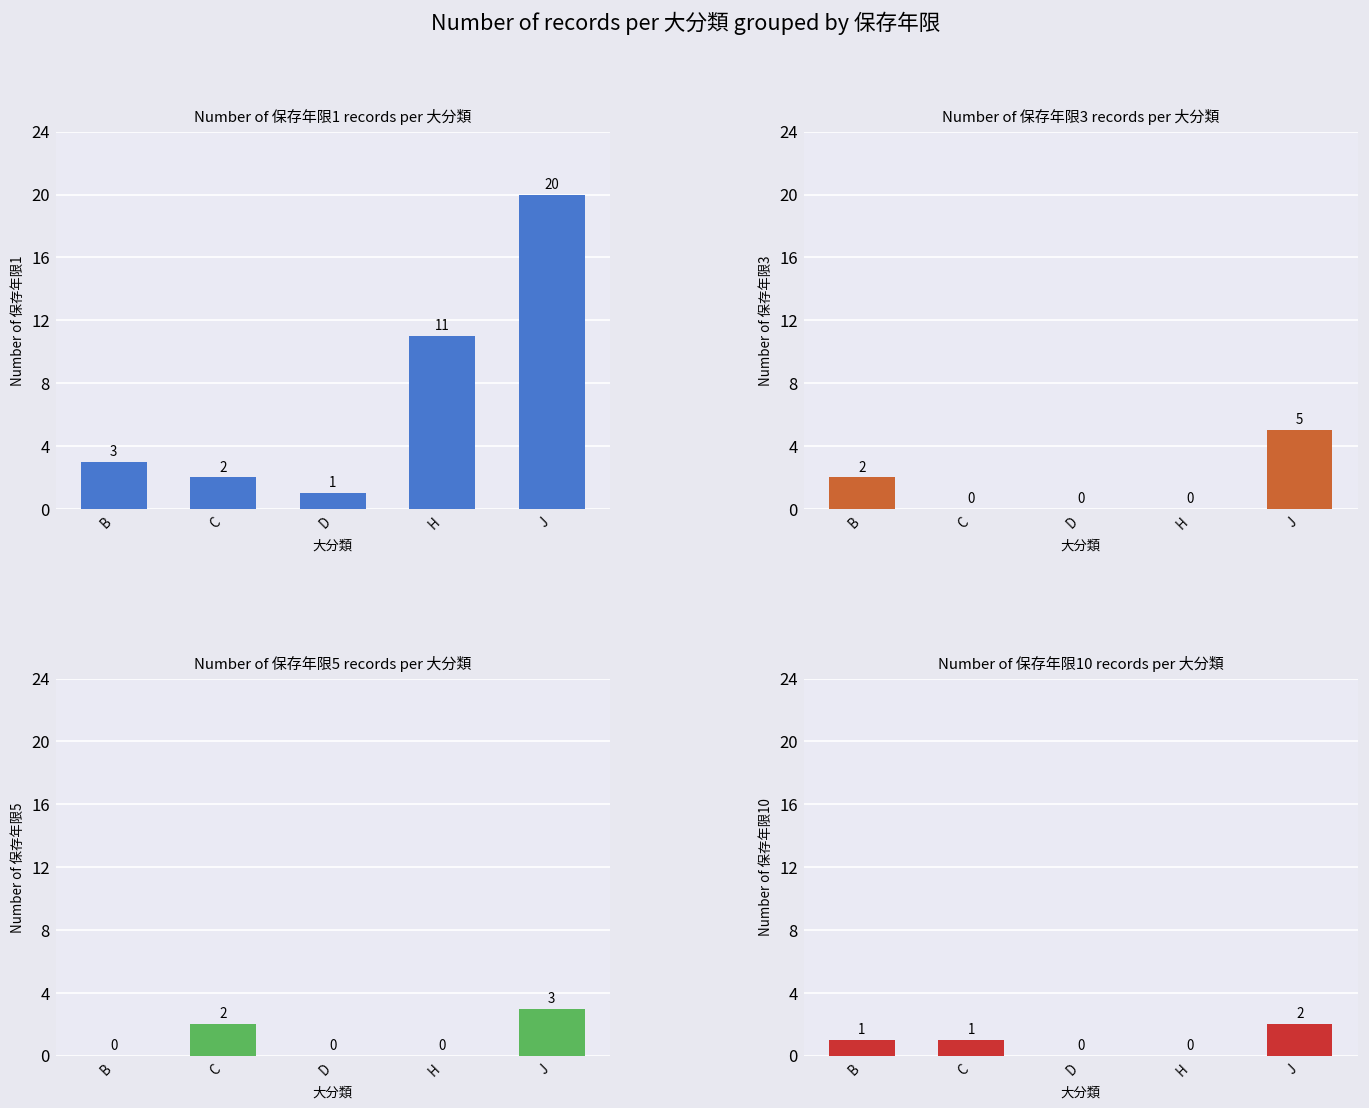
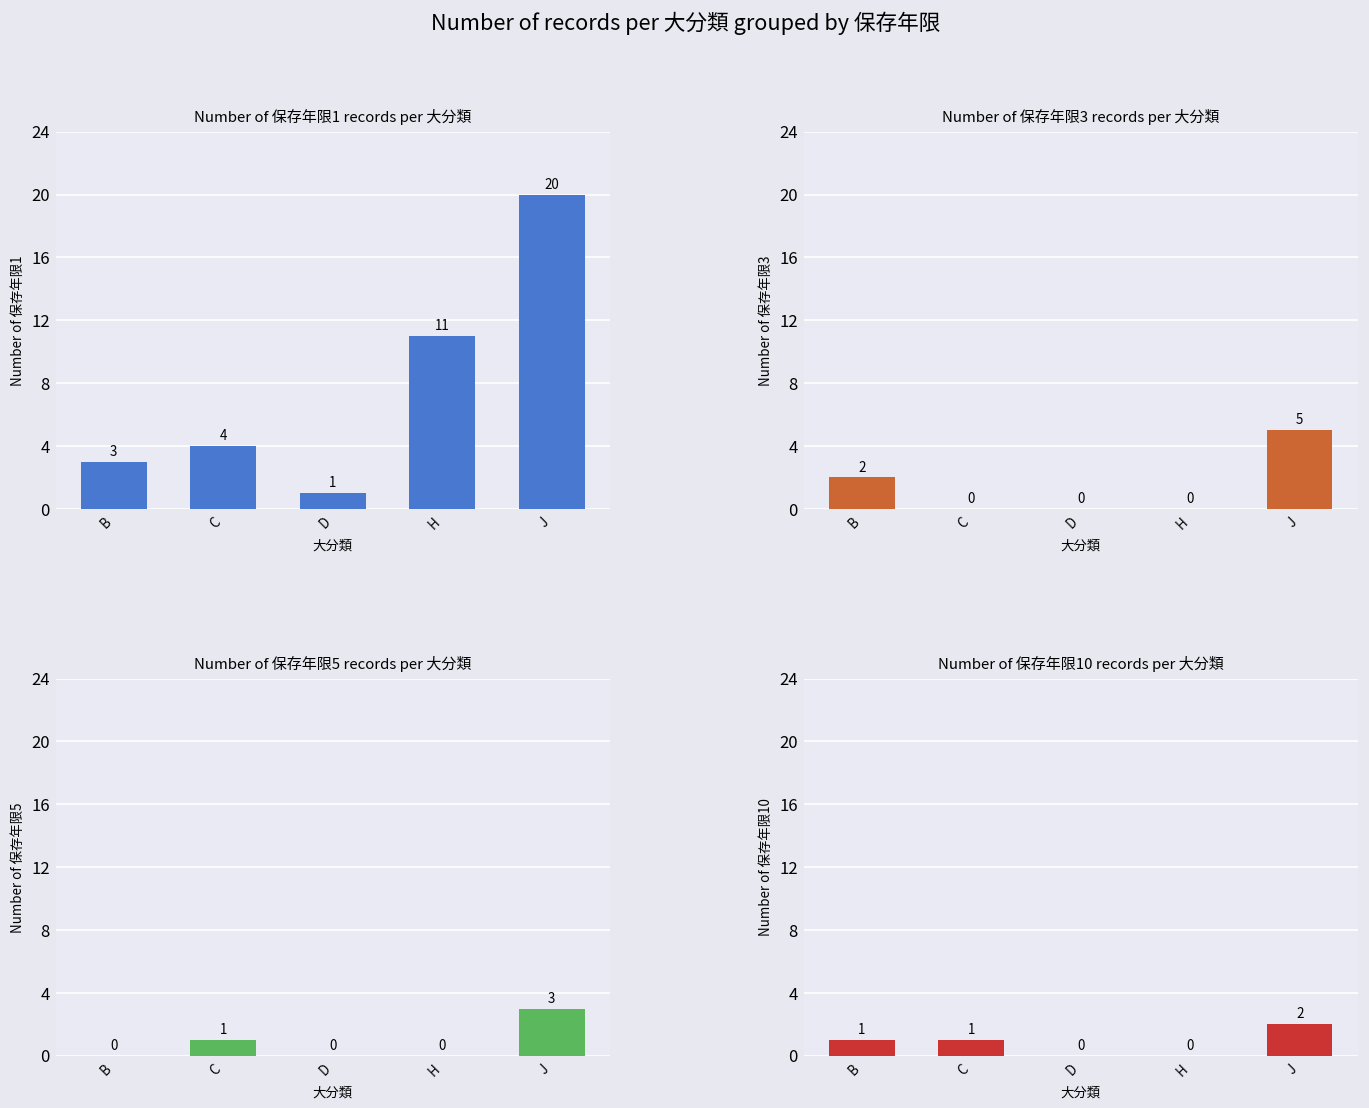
Number of 保存年限1 records per 大分類, C: 2 -> 4
Number of 保存年限5 records per 大分類, C: 2 -> 1
